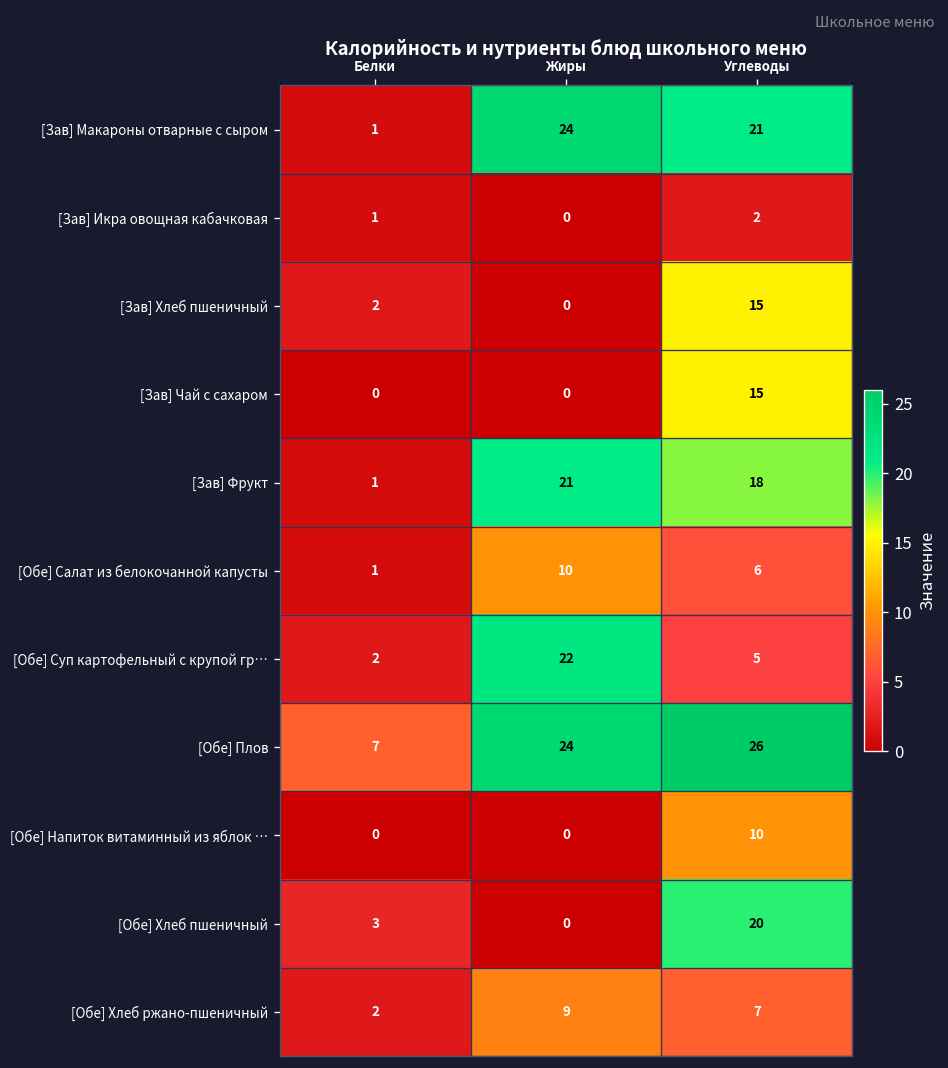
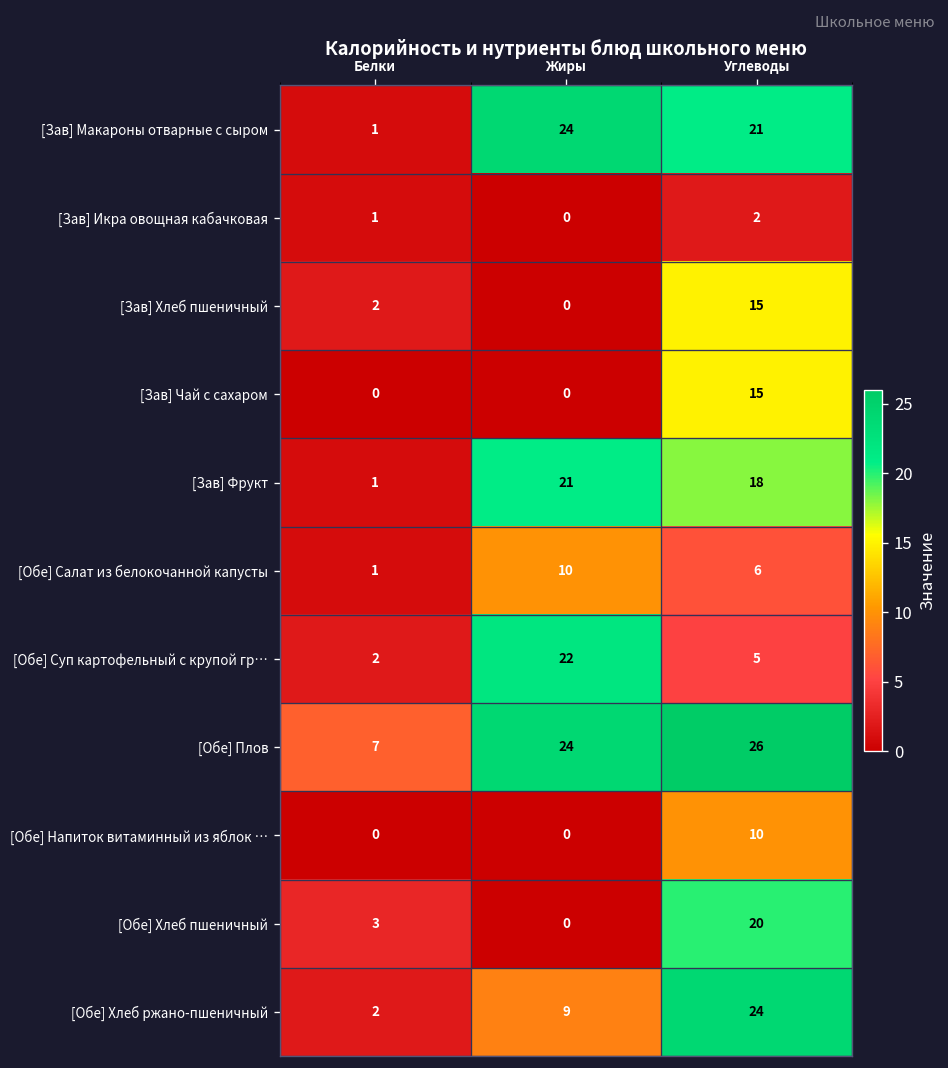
[Обе] Хлеб ржано-пшеничный, Углеводы: 7 -> 24
